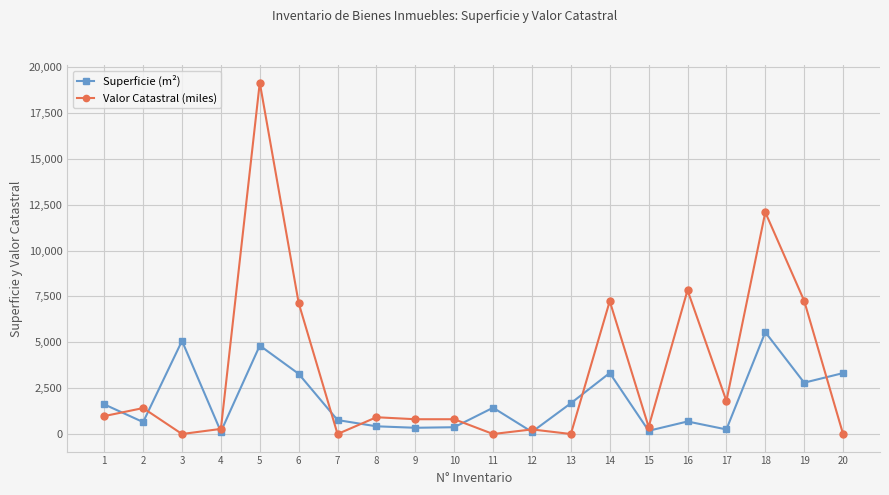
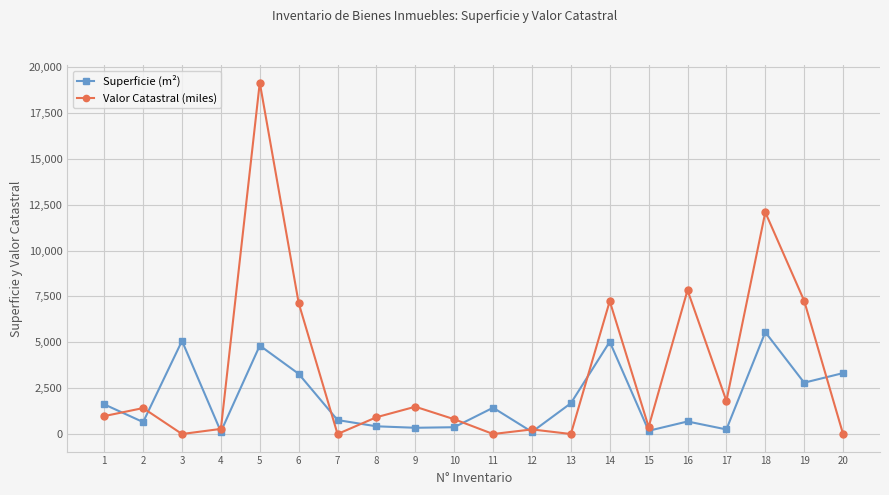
Valor Catastral (miles), 9: 800 -> 1,500
Superficie (m²), 14: 3,300 -> 5,000
